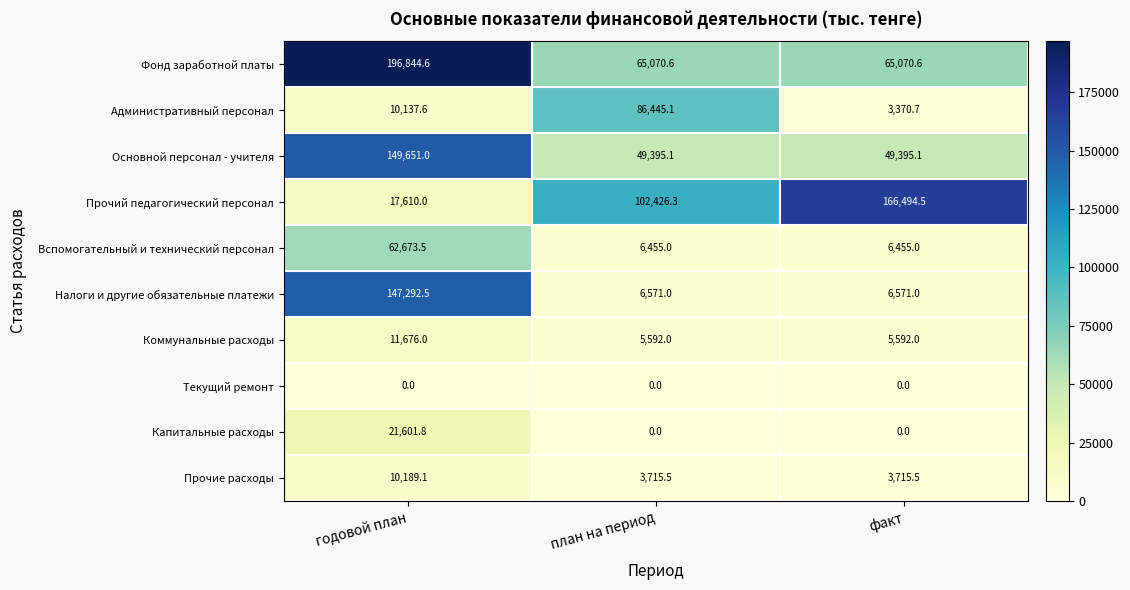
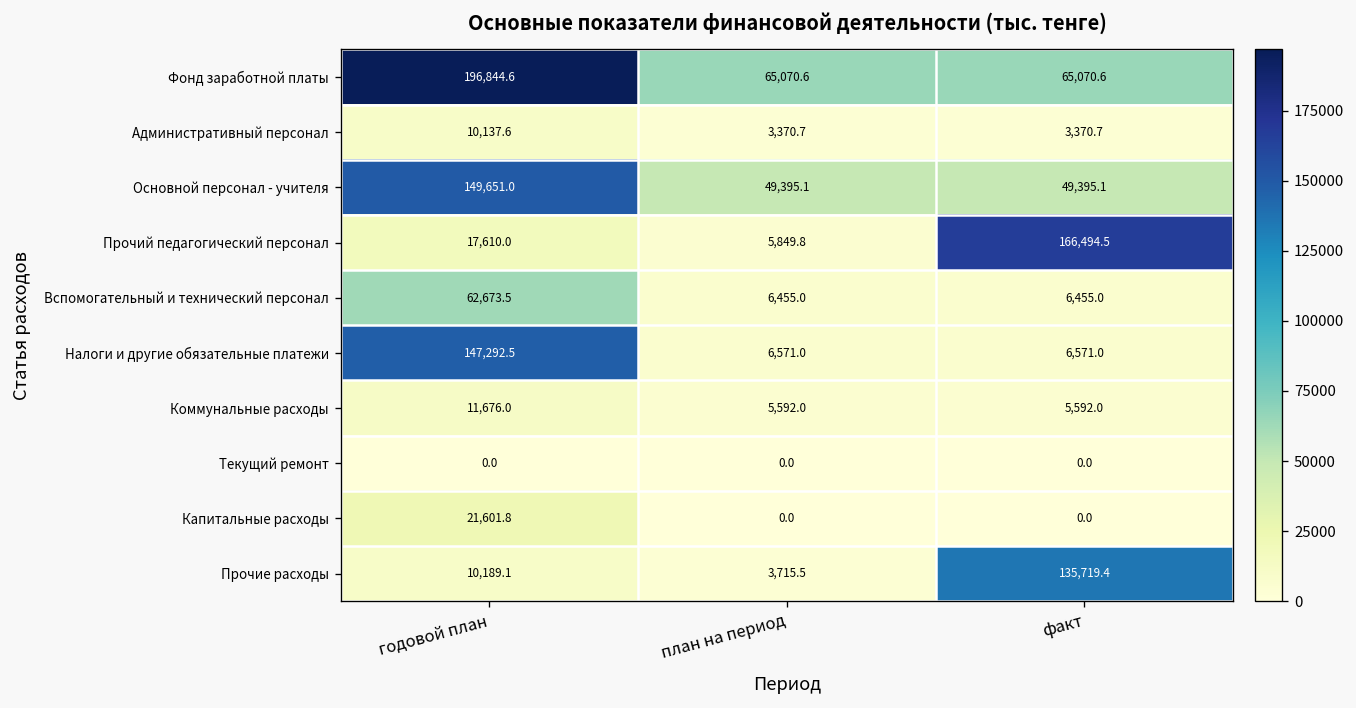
Административный персонал, план на период: 86,445.1 -> 3,370.7
Прочий педагогический персонал, план на период: 102,426.3 -> 5,849.8
Прочие расходы, факт: 3,715.5 -> 135,719.4
